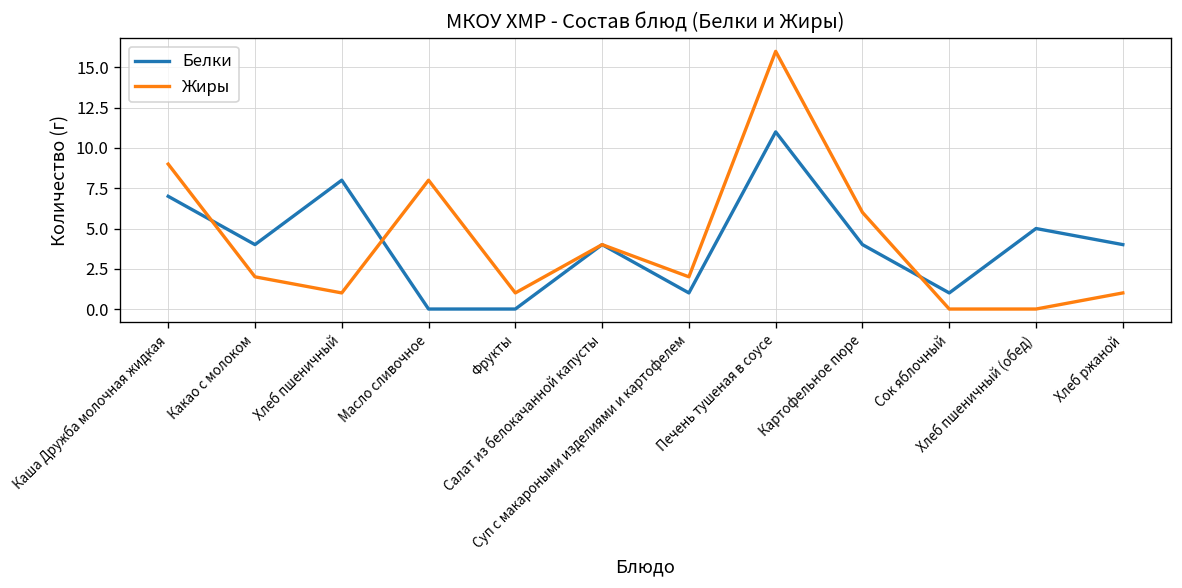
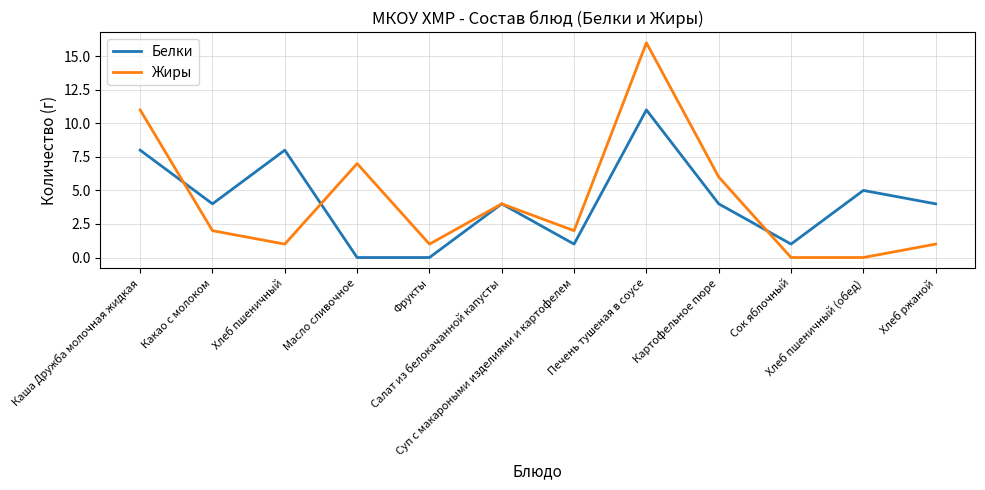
Белки, Каша Дружба молочная жидкая: 7 -> 8
Жиры, Каша Дружба молочная жидкая: 9 -> 11
Жиры, Масло сливочное: 8 -> 7
